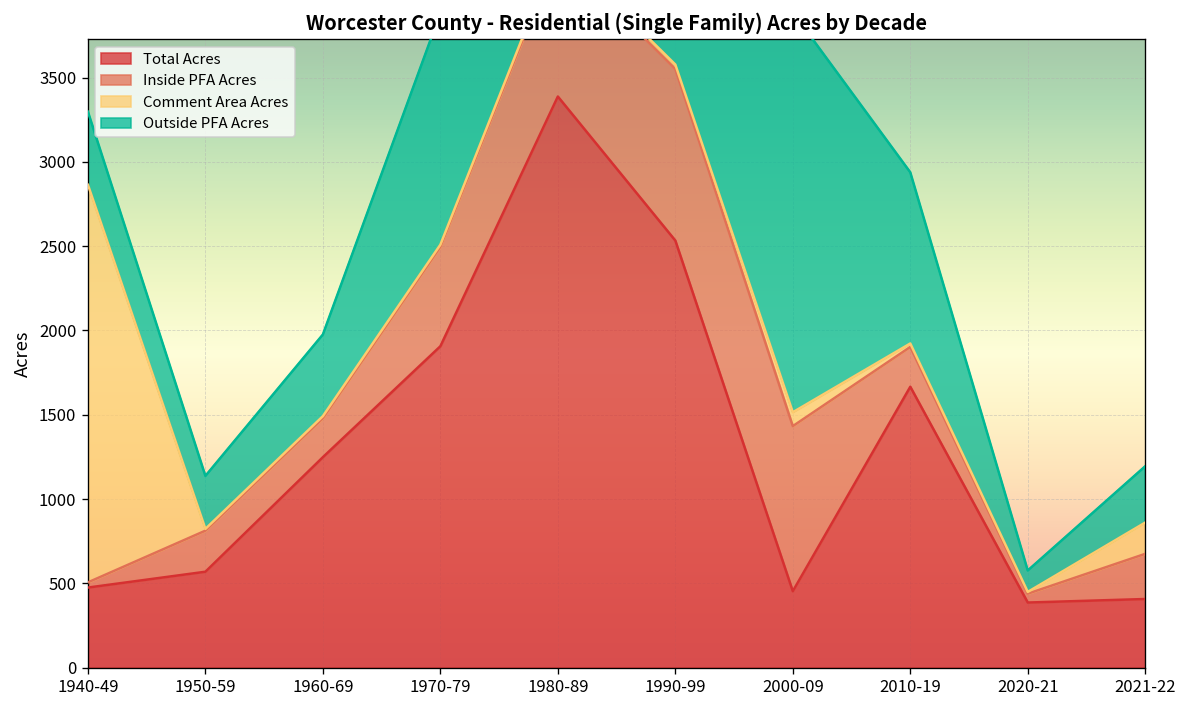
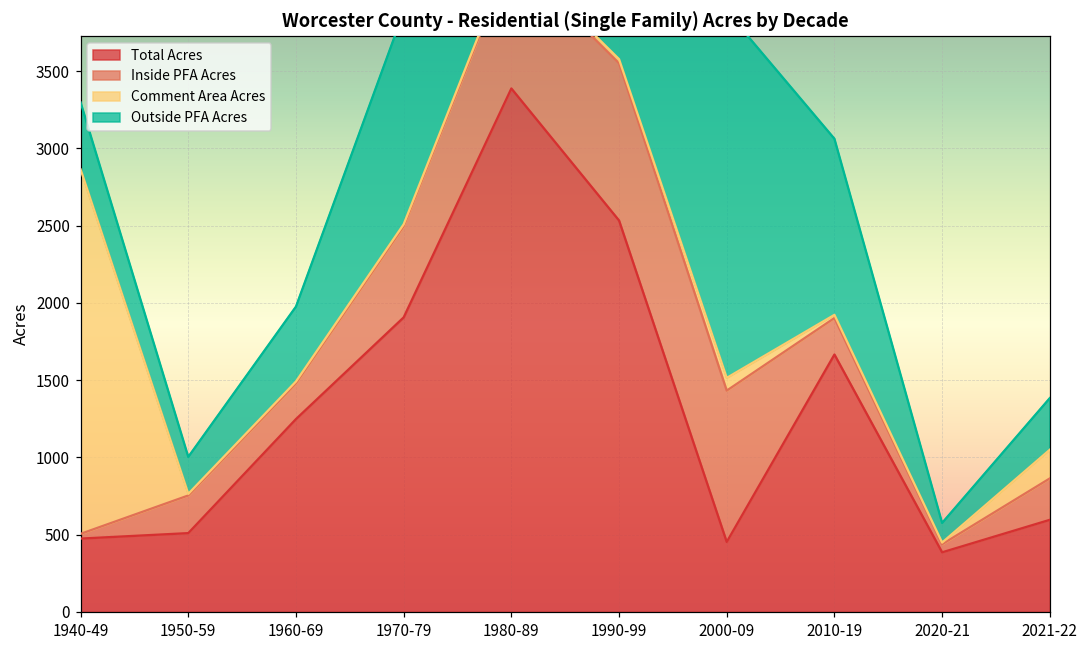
Total Acres, 1950-59: 570 -> 510
Outside PFA Acres, 1950-59: 310 -> 240
Outside PFA Acres, 2010-19: 1020 -> 1140
Total Acres, 2021-22: 410 -> 600
